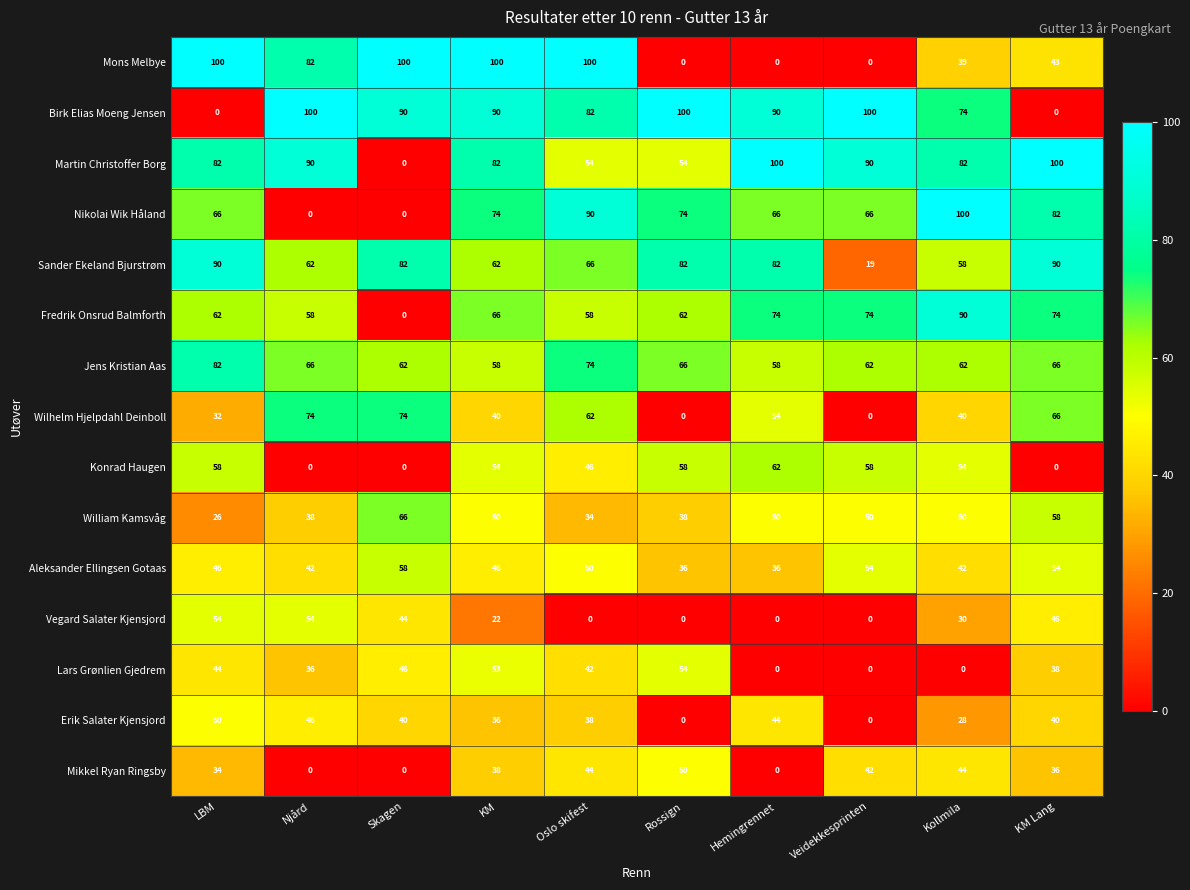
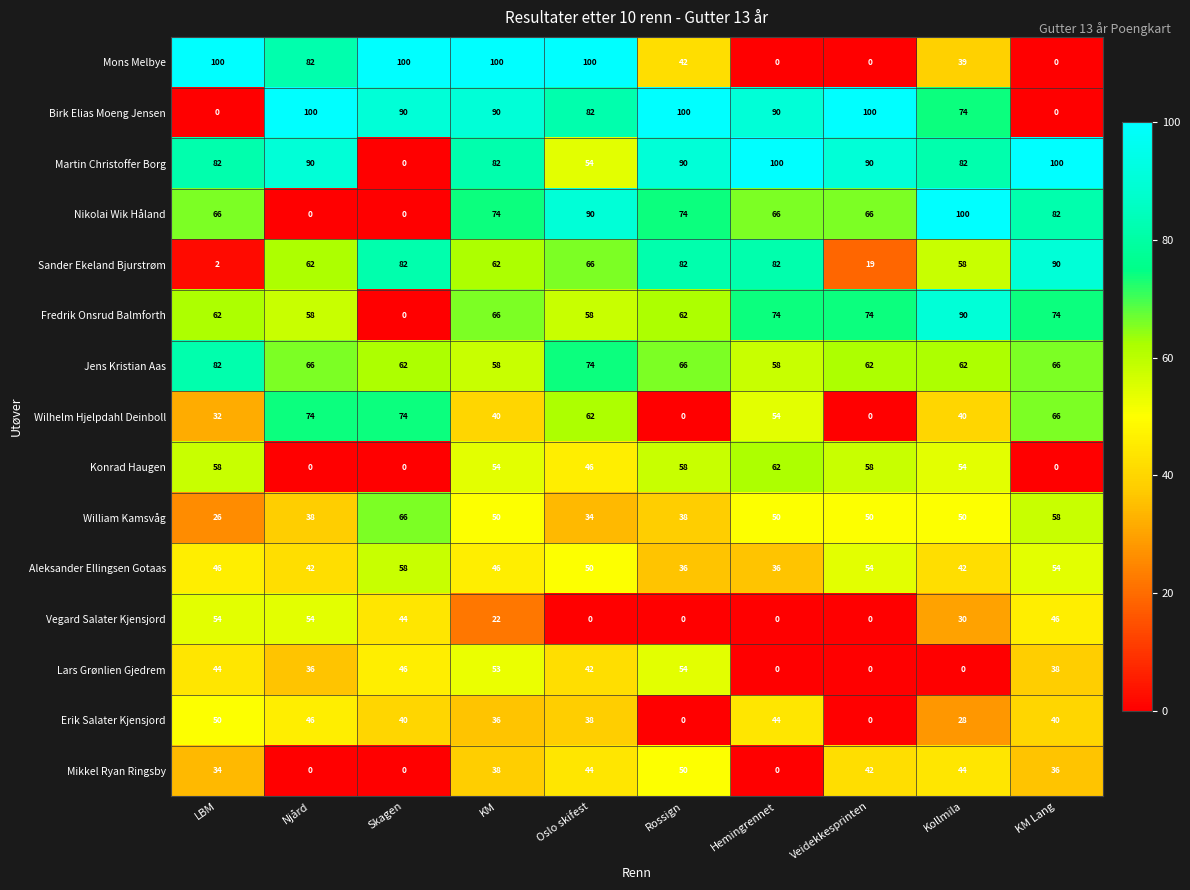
Mons Melbye, Rossign: 0 -> 42
Mons Melbye, KM Lang: 43 -> 0
Martin Christoffer Borg, Rossign: 54 -> 90
Sander Ekeland Bjurstrøm, LBM: 90 -> 2
